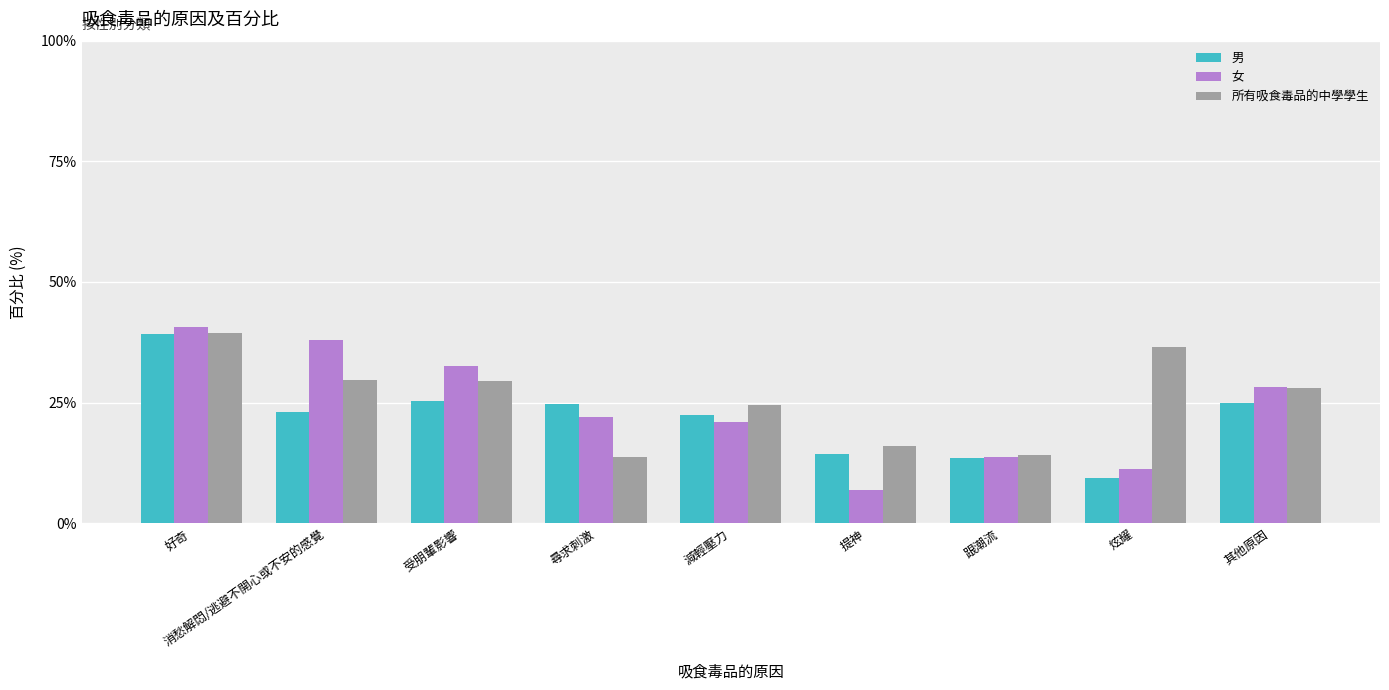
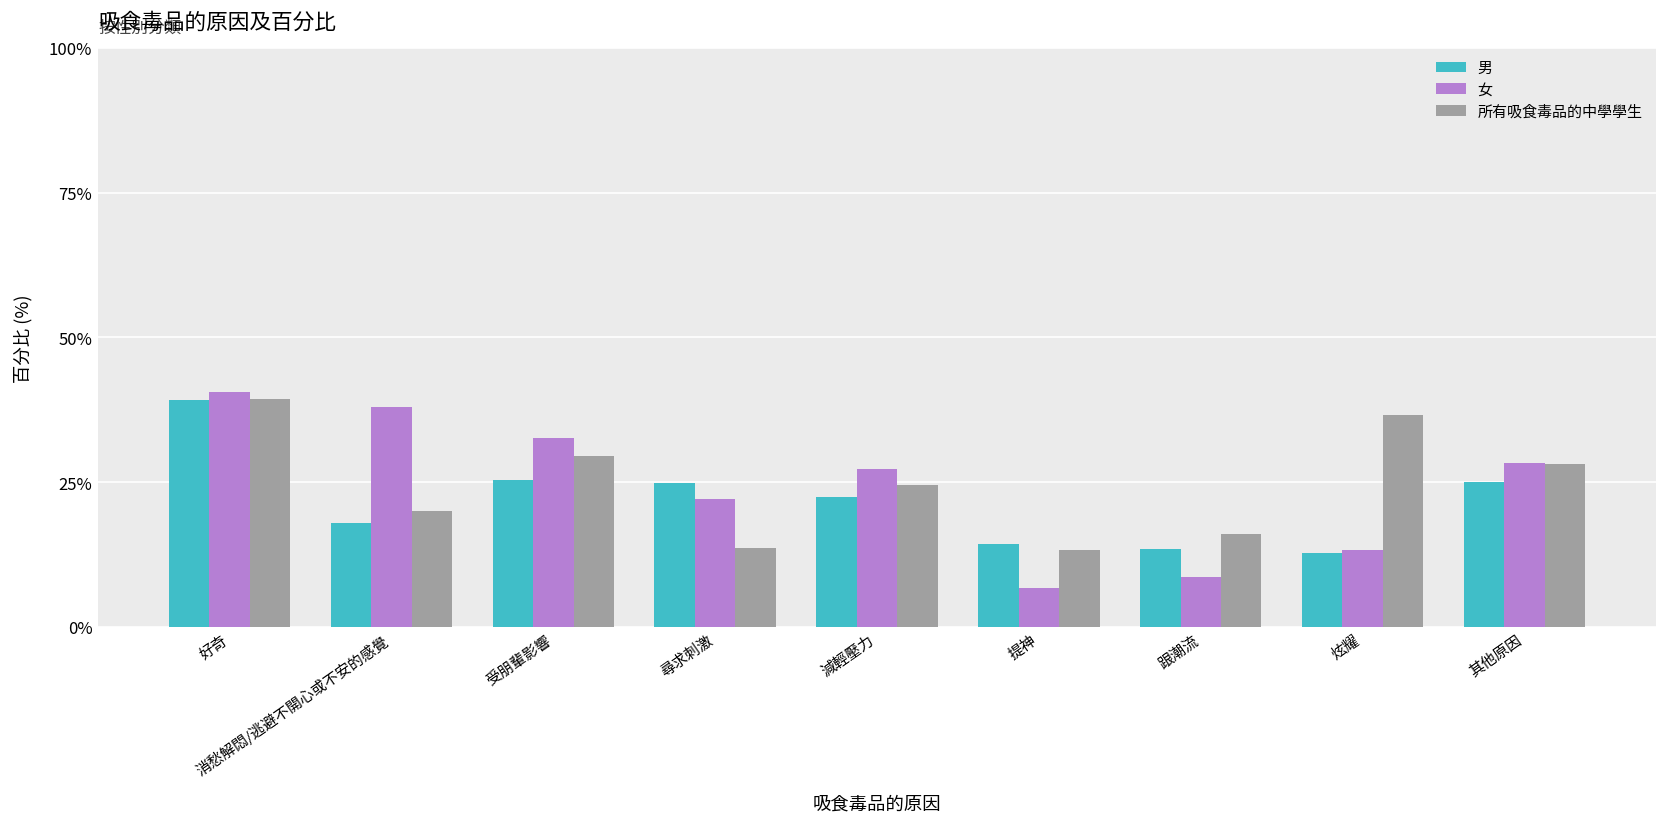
男, 消愁解悶/逃避不開心或不安的感覺: 23% -> 18%
所有吸食毒品的中學學生, 消愁解悶/逃避不開心或不安的感覺: 30% -> 20%
女, 減輕壓力: 21% -> 27%
所有吸食毒品的中學學生, 提神: 16% -> 13%
女, 跟潮流: 14% -> 9%
所有吸食毒品的中學學生, 跟潮流: 14% -> 16%
男, 炫耀: 9% -> 13%
女, 炫耀: 11% -> 13%
